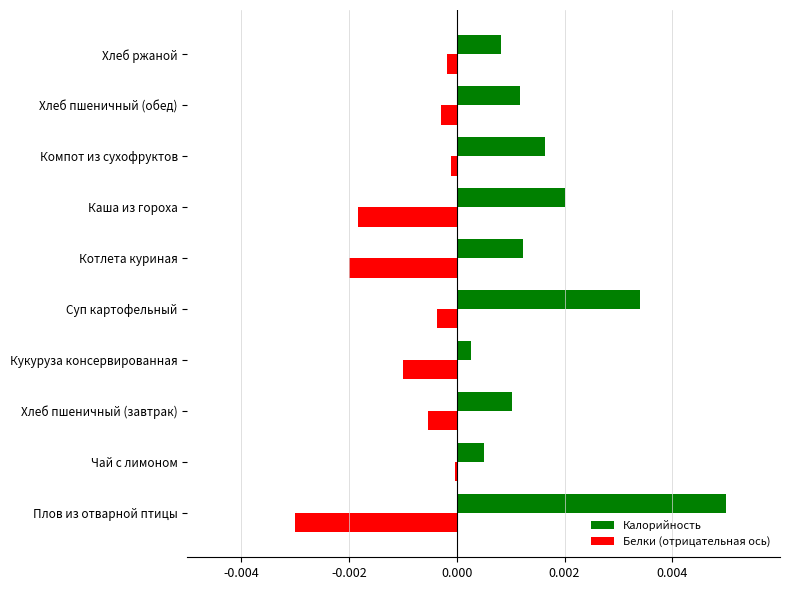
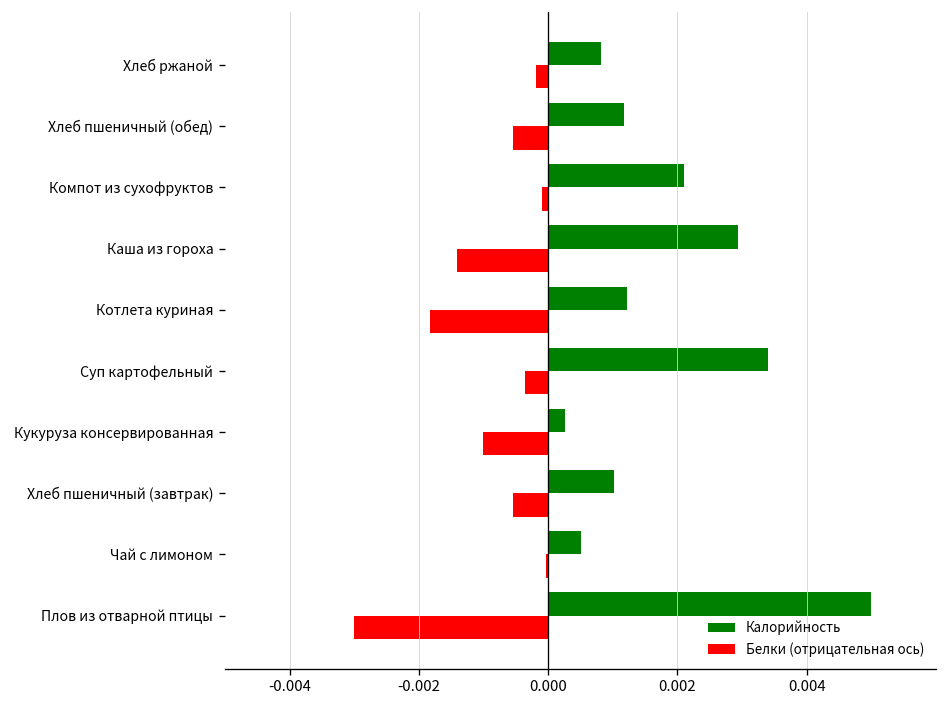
Белки (отрицательная ось), Хлеб пшеничный (обед): -0.0003 -> -0.0005
Калорийность, Компот из сухофруктов: 0.0016 -> 0.0021
Калорийность, Каша из гороха: 0.0020 -> 0.0029
Белки (отрицательная ось), Каша из гороха: -0.0018 -> -0.0014
Белки (отрицательная ось), Котлета куриная: -0.0020 -> -0.0018
